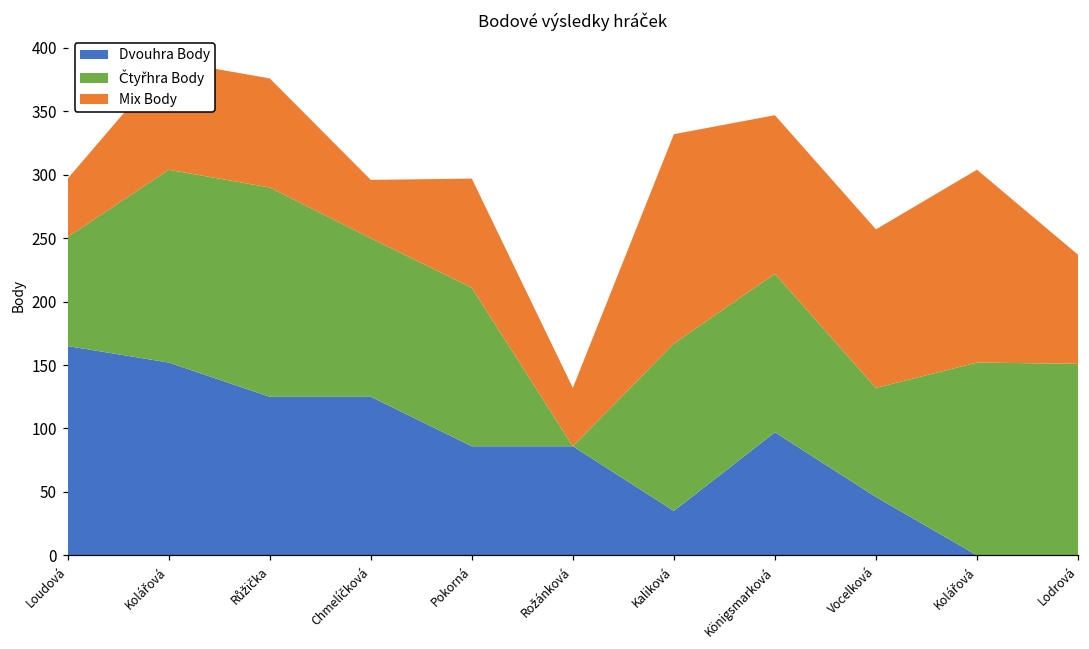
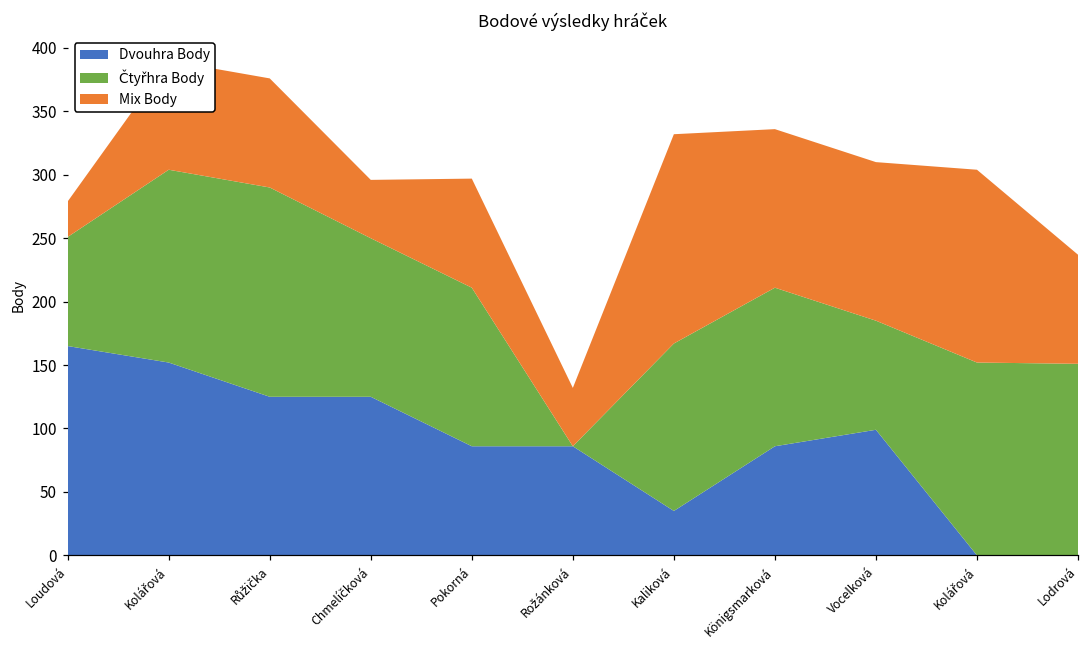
Mix Body, Loudová: 46 -> 28
Dvouhra Body, Königsmarková: 97 -> 86
Dvouhra Body, Vocelková: 46 -> 99
